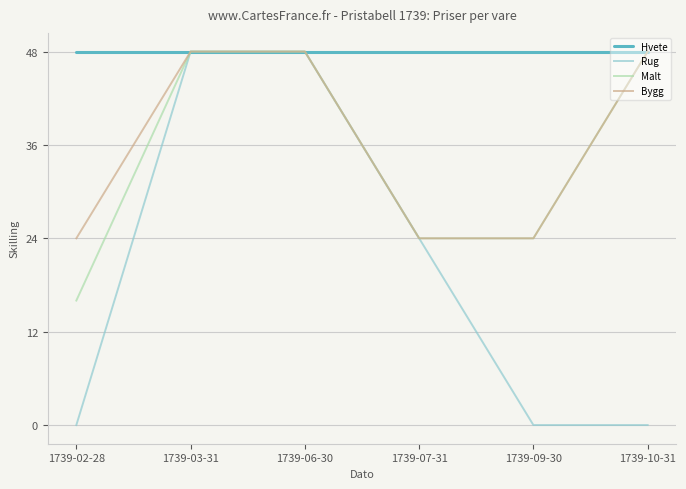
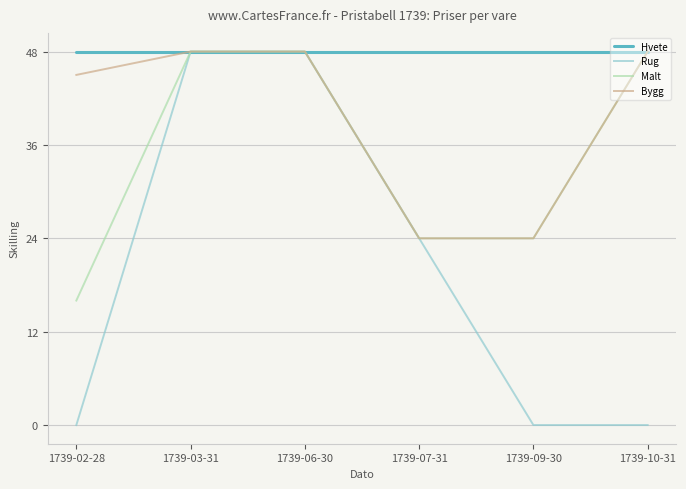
Bygg, 1739-02-28: 24 -> 45
